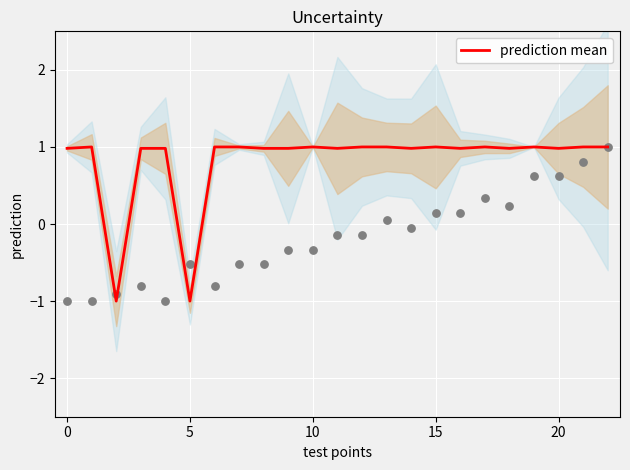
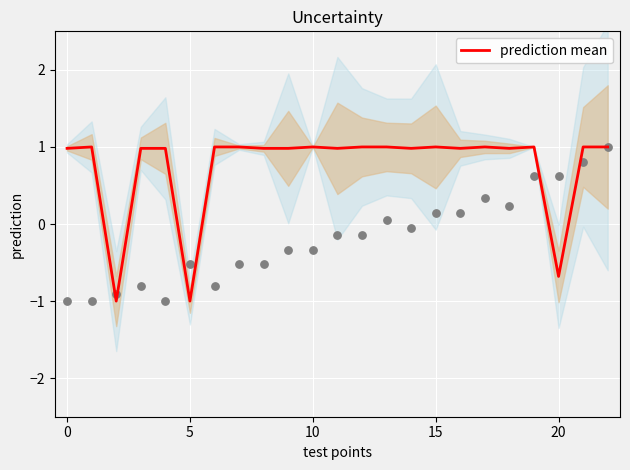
prediction mean, 20: 1.0 -> -0.7
